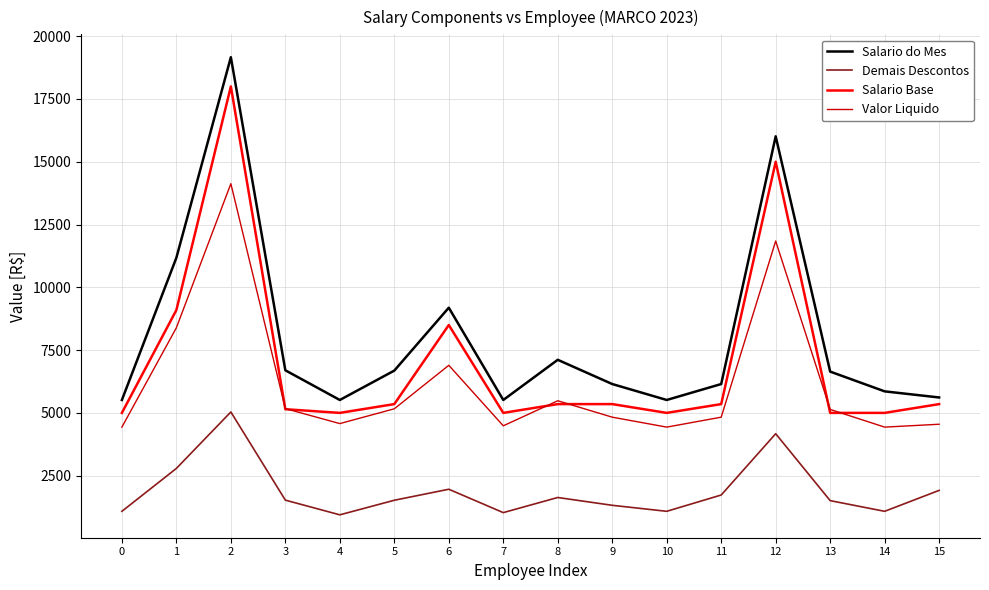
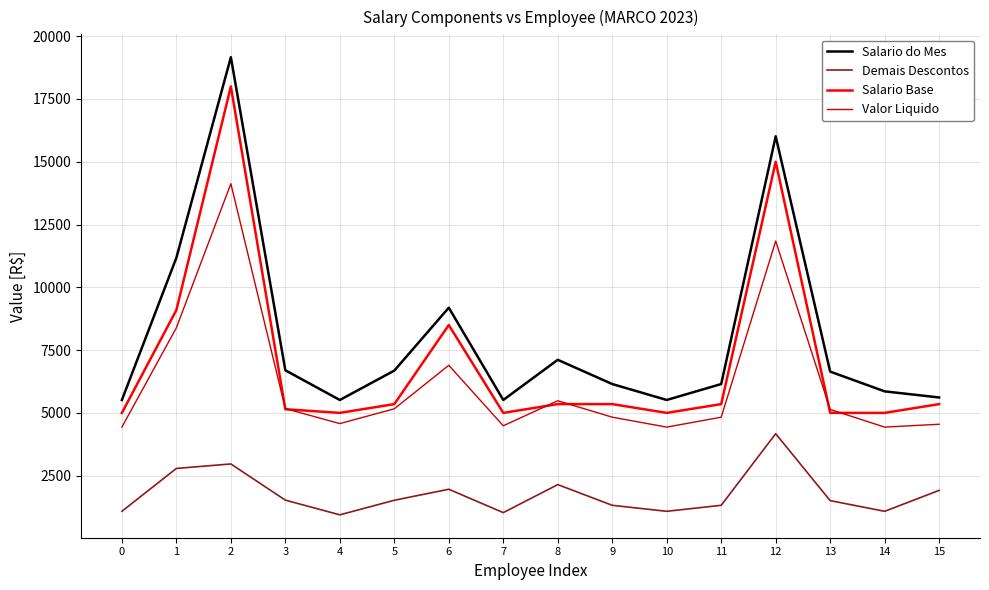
Demais Descontos, 2: 5000 -> 3000
Demais Descontos, 8: 1600 -> 2100
Demais Descontos, 11: 1700 -> 1300
